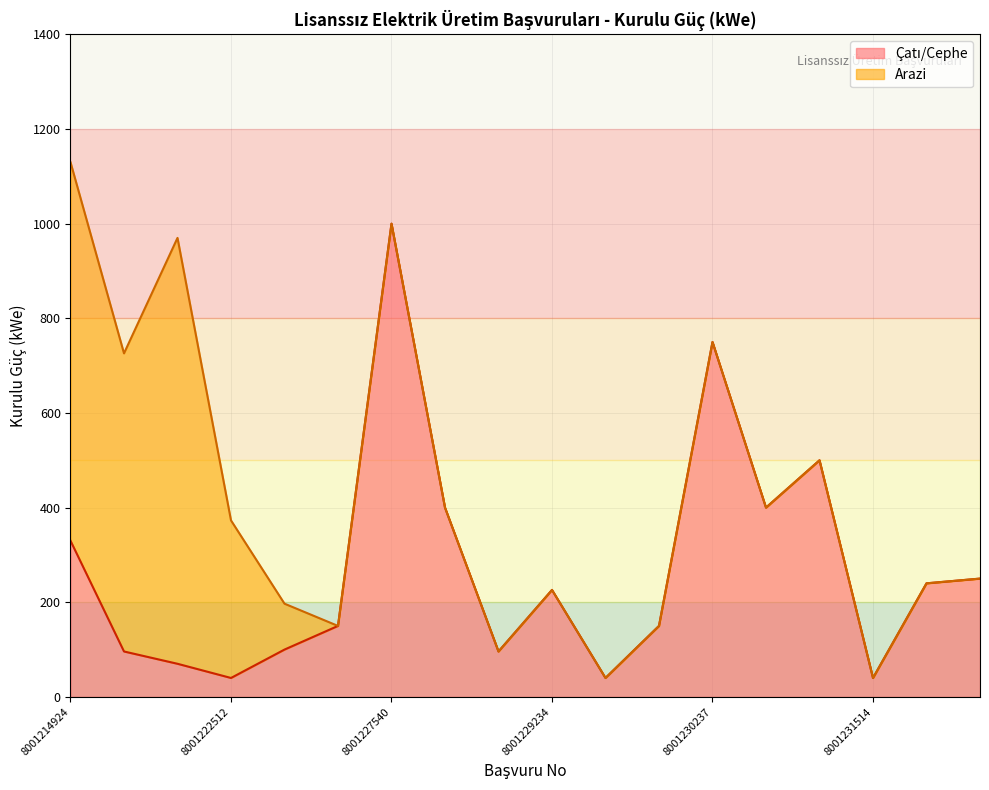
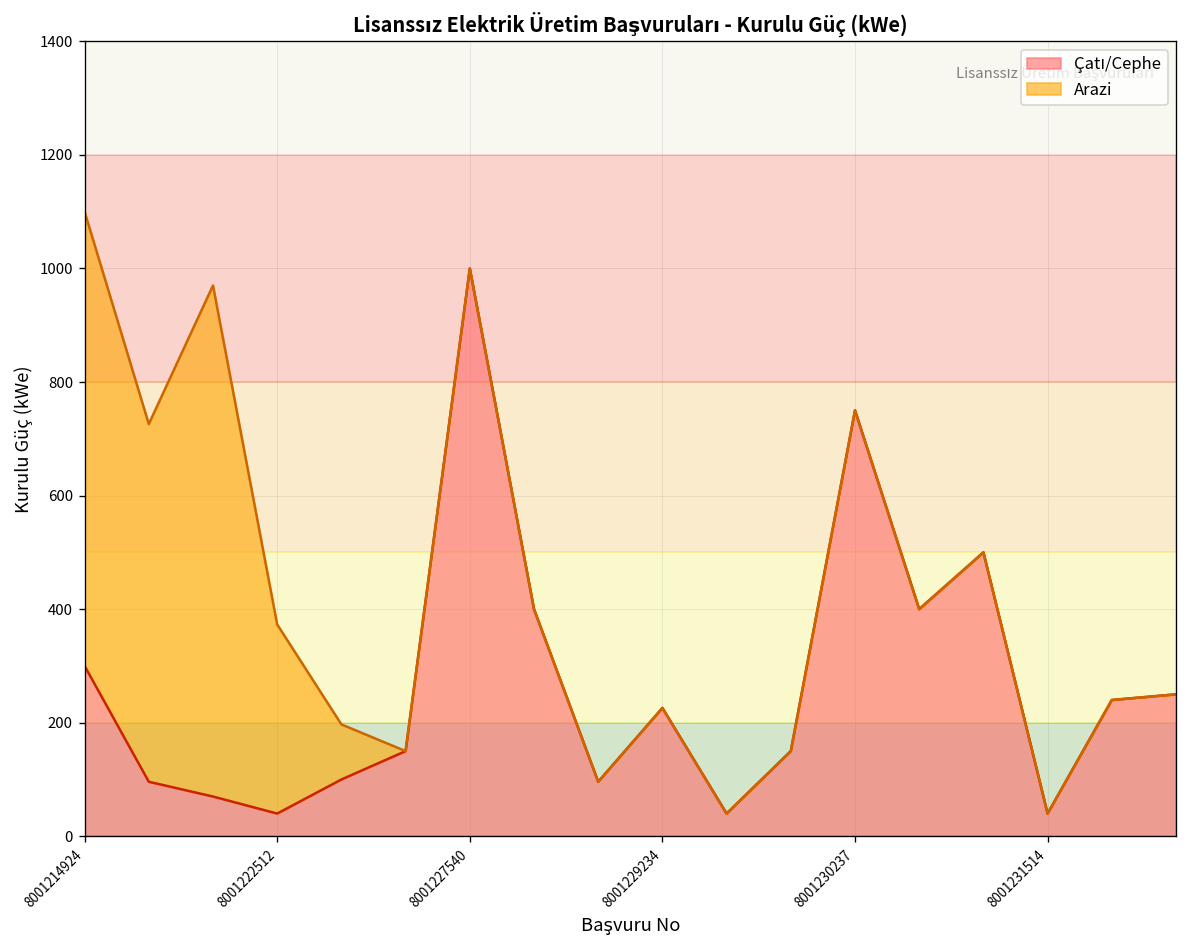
Çatı/Cephe, 8001214924: 330 -> 300
